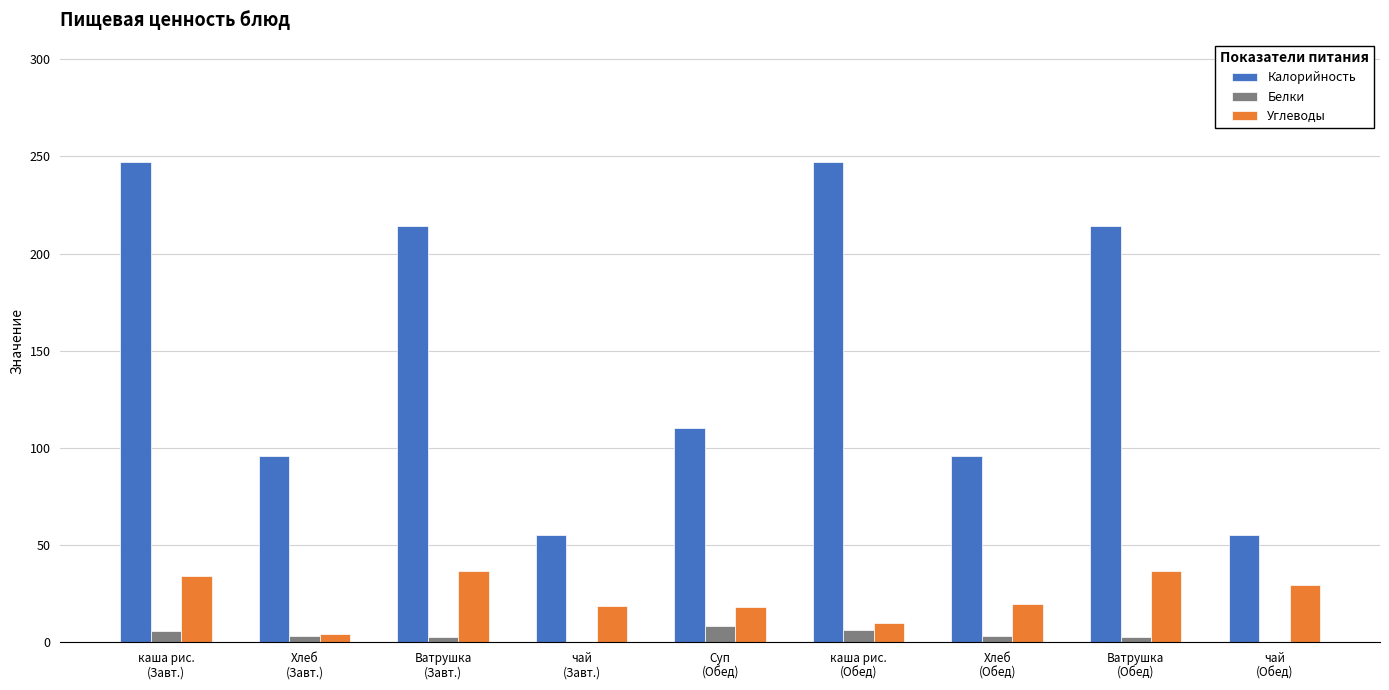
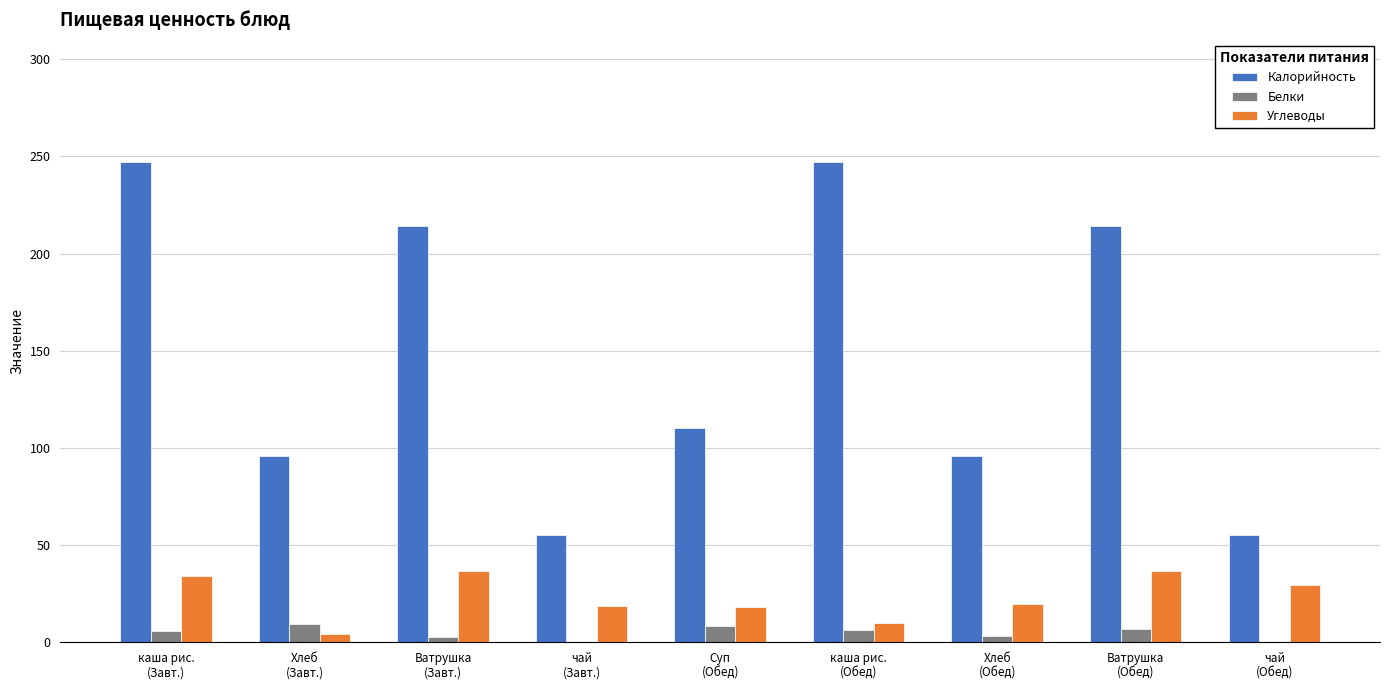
Белки, Хлеб (Завт.): 3 -> 9
Белки, Ватрушка (Обед): 3 -> 7
